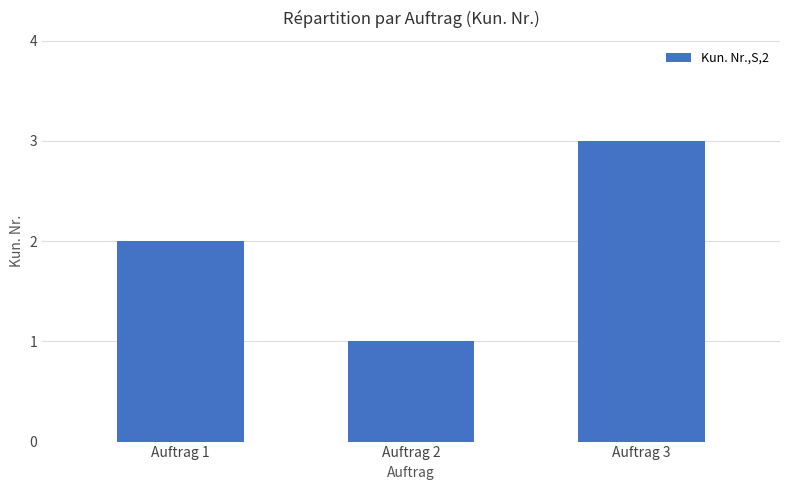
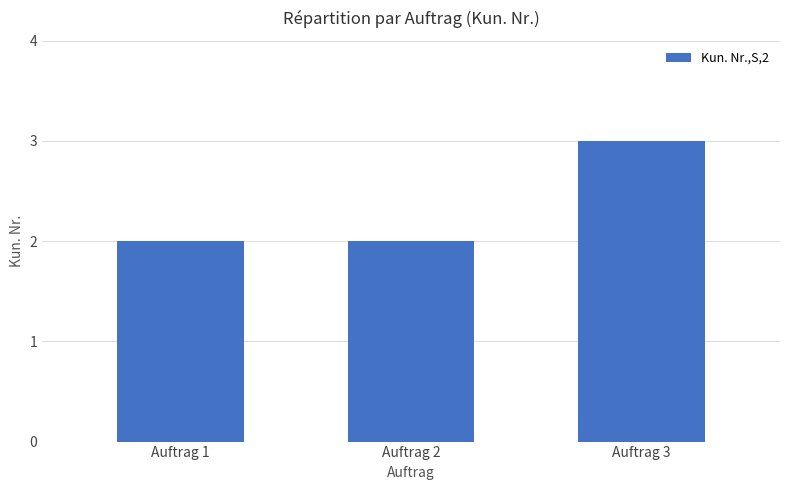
Auftrag 2: 1 -> 2
